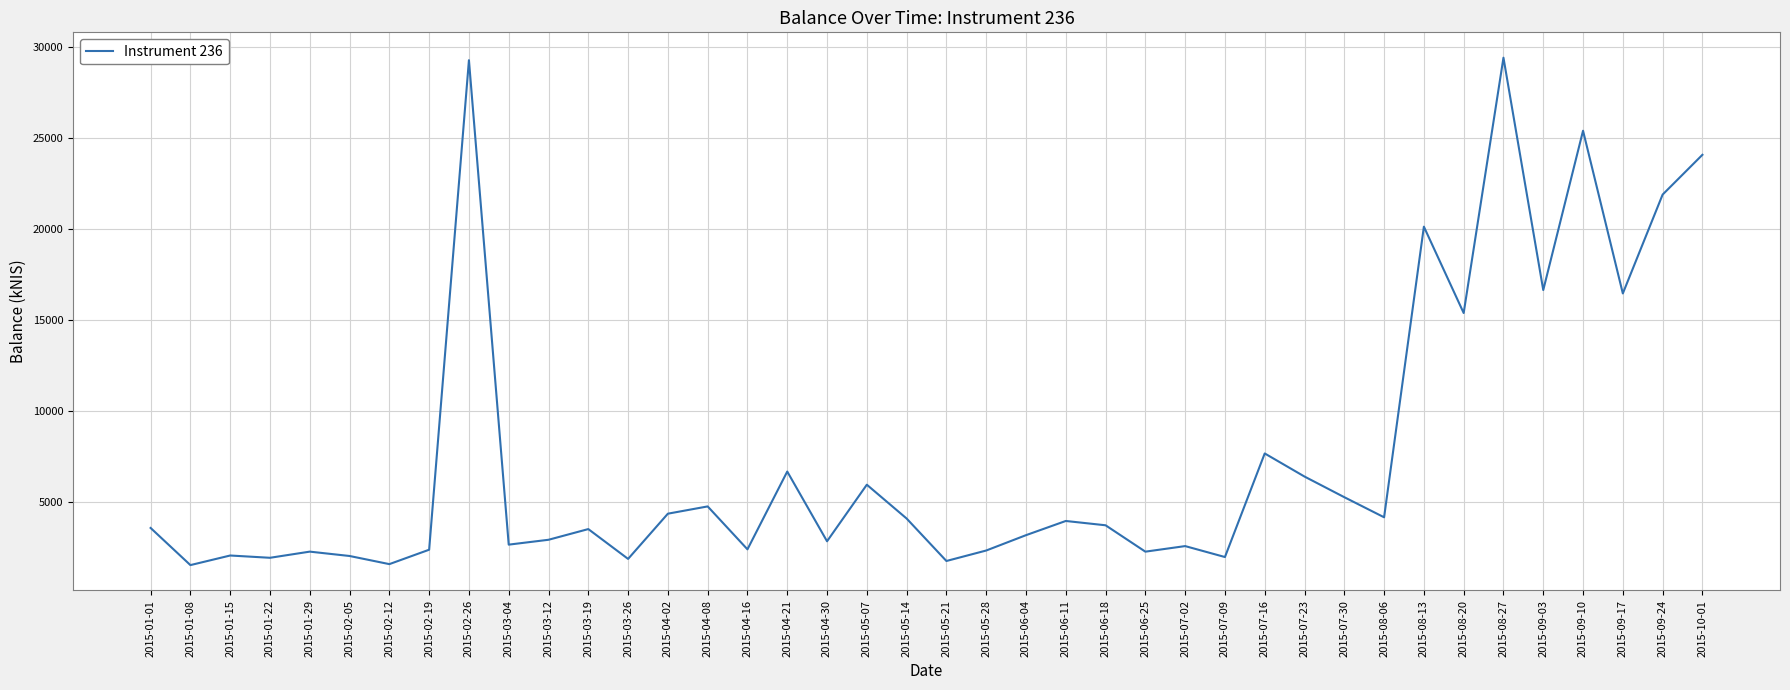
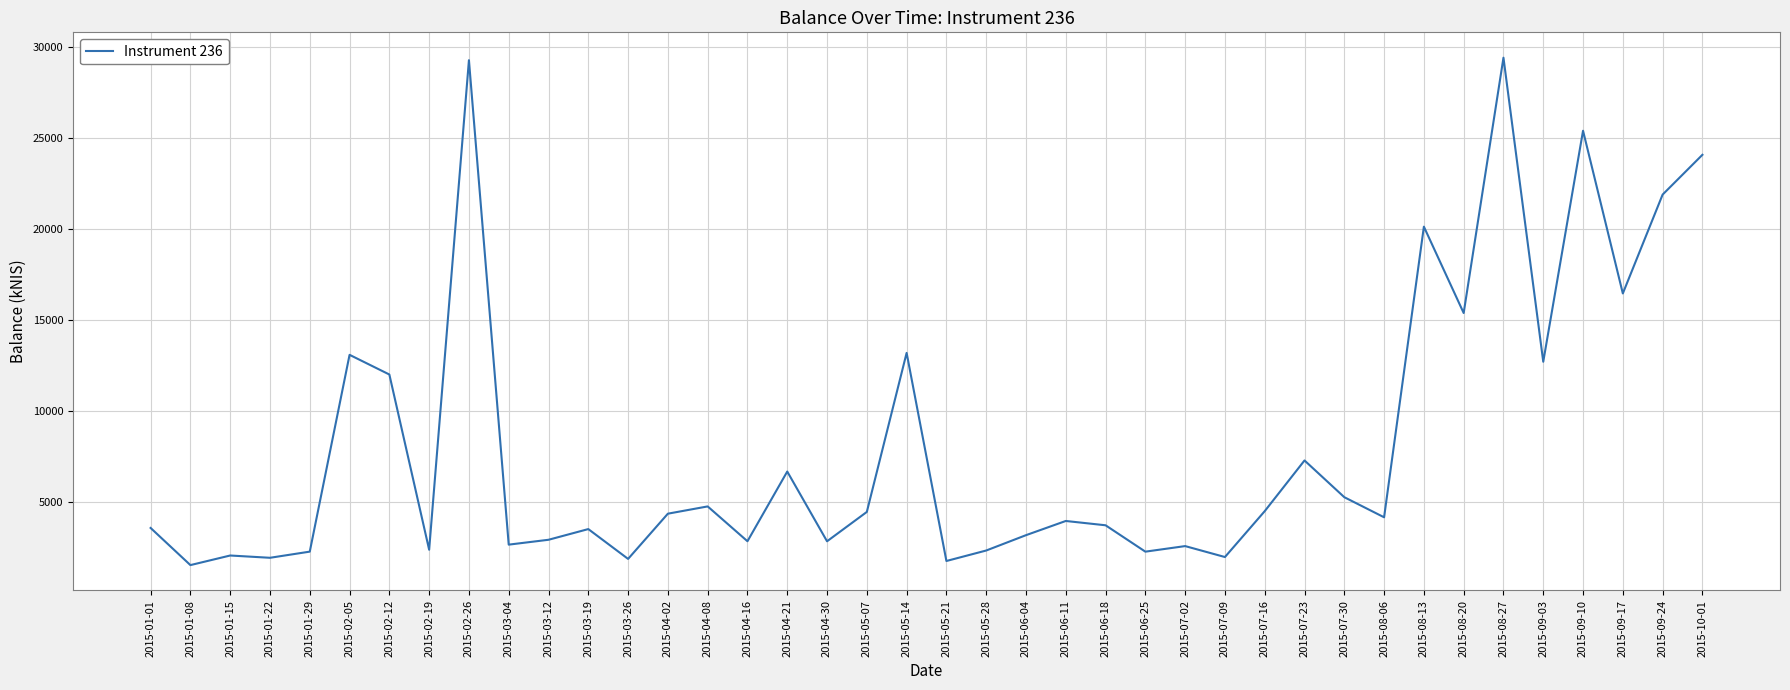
2015-02-05: 2000 -> 13100
2015-02-12: 1600 -> 12000
2015-04-16: 2400 -> 2900
2015-05-07: 6000 -> 4500
2015-05-14: 4100 -> 13200
2015-07-16: 7700 -> 4500
2015-07-23: 6400 -> 7300
2015-09-03: 16700 -> 12700
